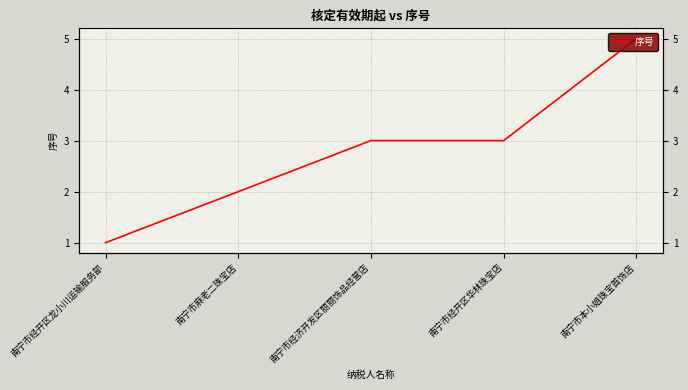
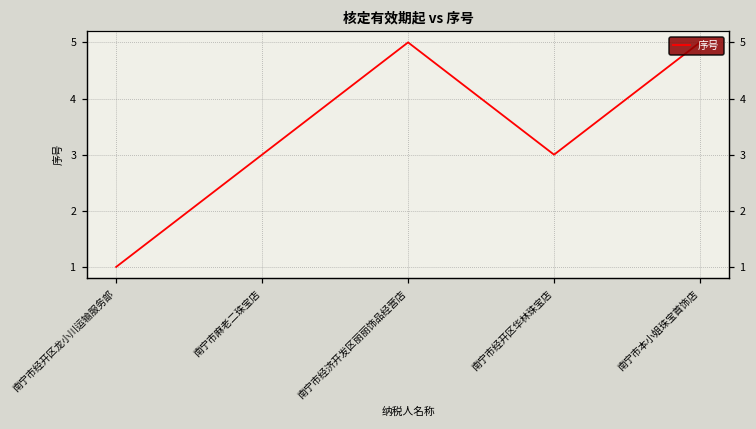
南宁市麻老二珠宝店: 2 -> 3
南宁市经济开发区丽丽饰品经营店: 3 -> 5
